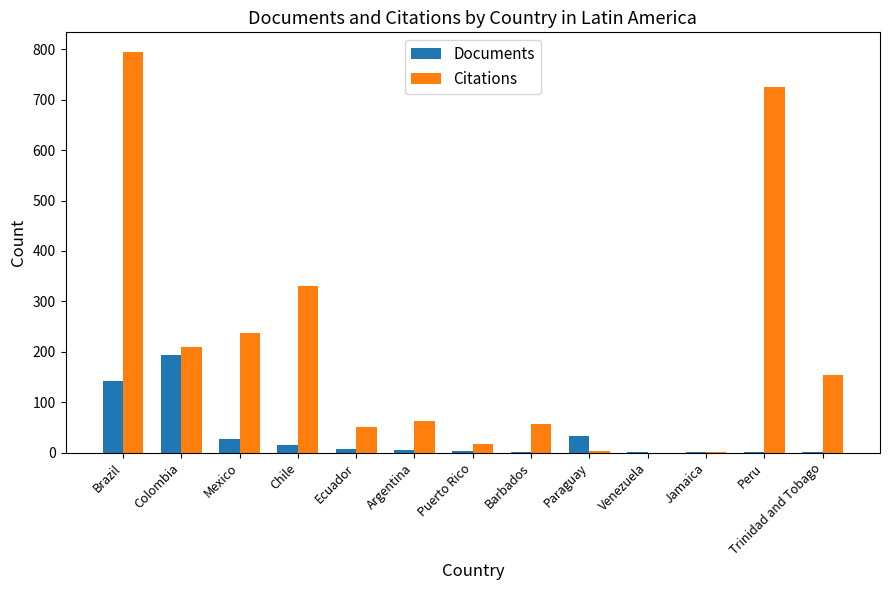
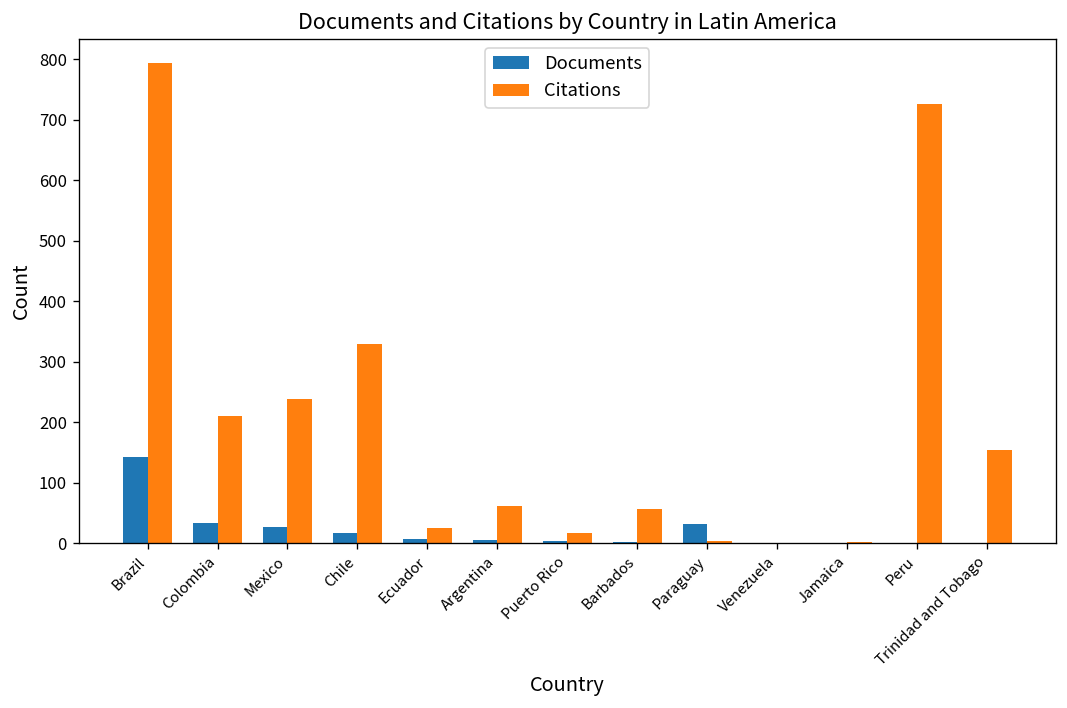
Documents, Colombia: 190 -> 30
Citations, Ecuador: 50 -> 30
